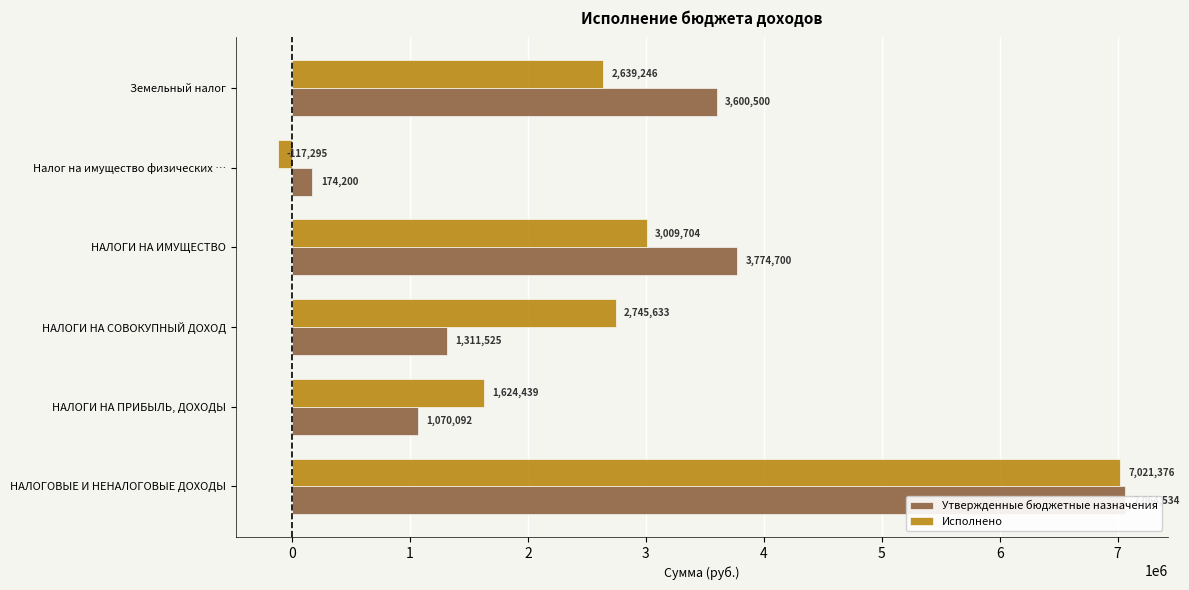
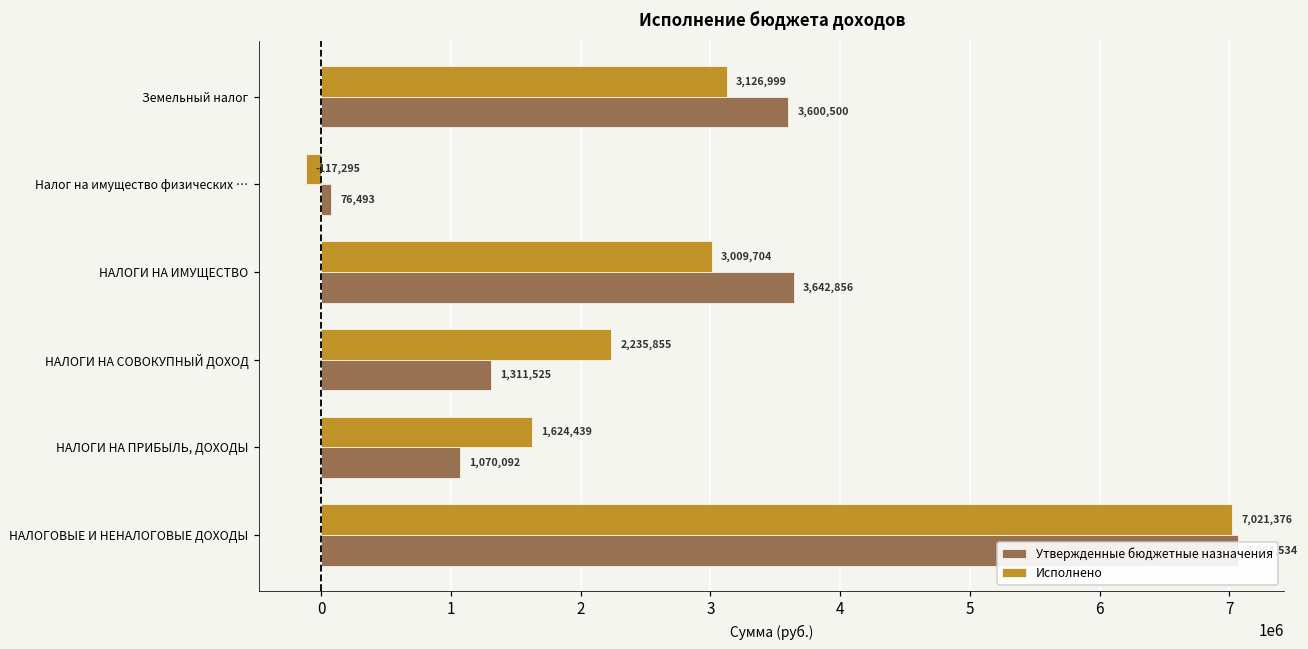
Исполнено, Земельный налог: 2,639,246 -> 3,126,999
Утвержденные бюджетные назначения, Налог на имущество физических …: 174,200 -> 76,493
Утвержденные бюджетные назначения, НАЛОГИ НА ИМУЩЕСТВО: 3,774,700 -> 3,642,856
Исполнено, НАЛОГИ НА СОВОКУПНЫЙ ДОХОД: 2,745,633 -> 2,235,855
